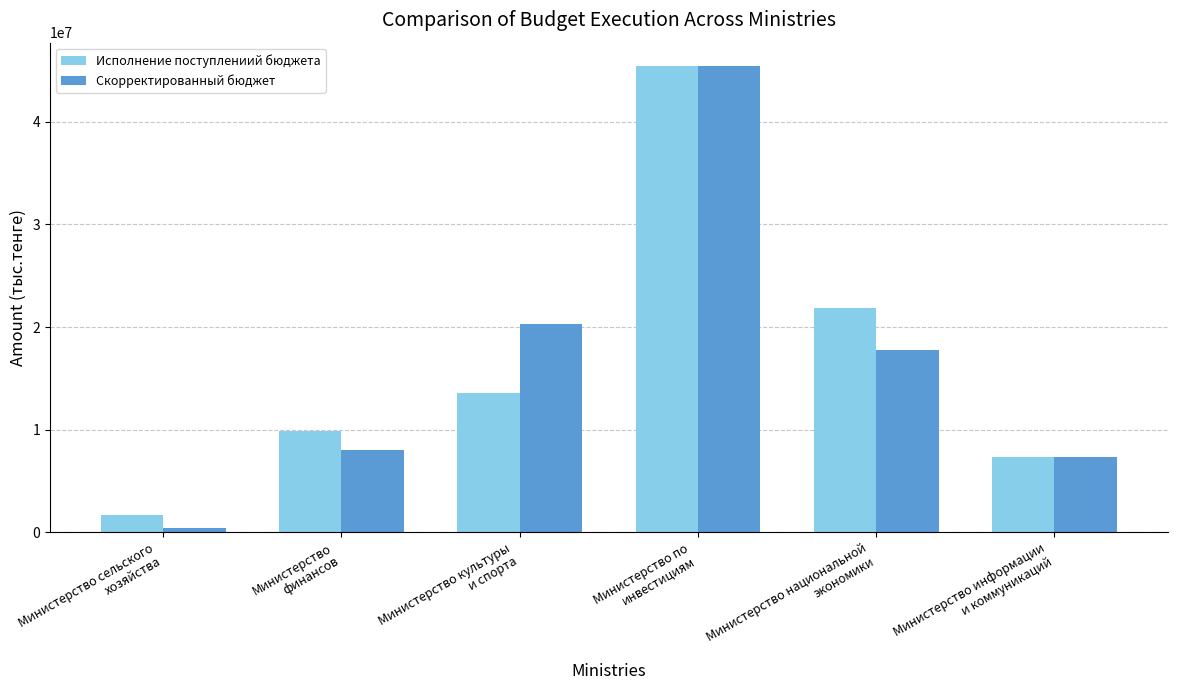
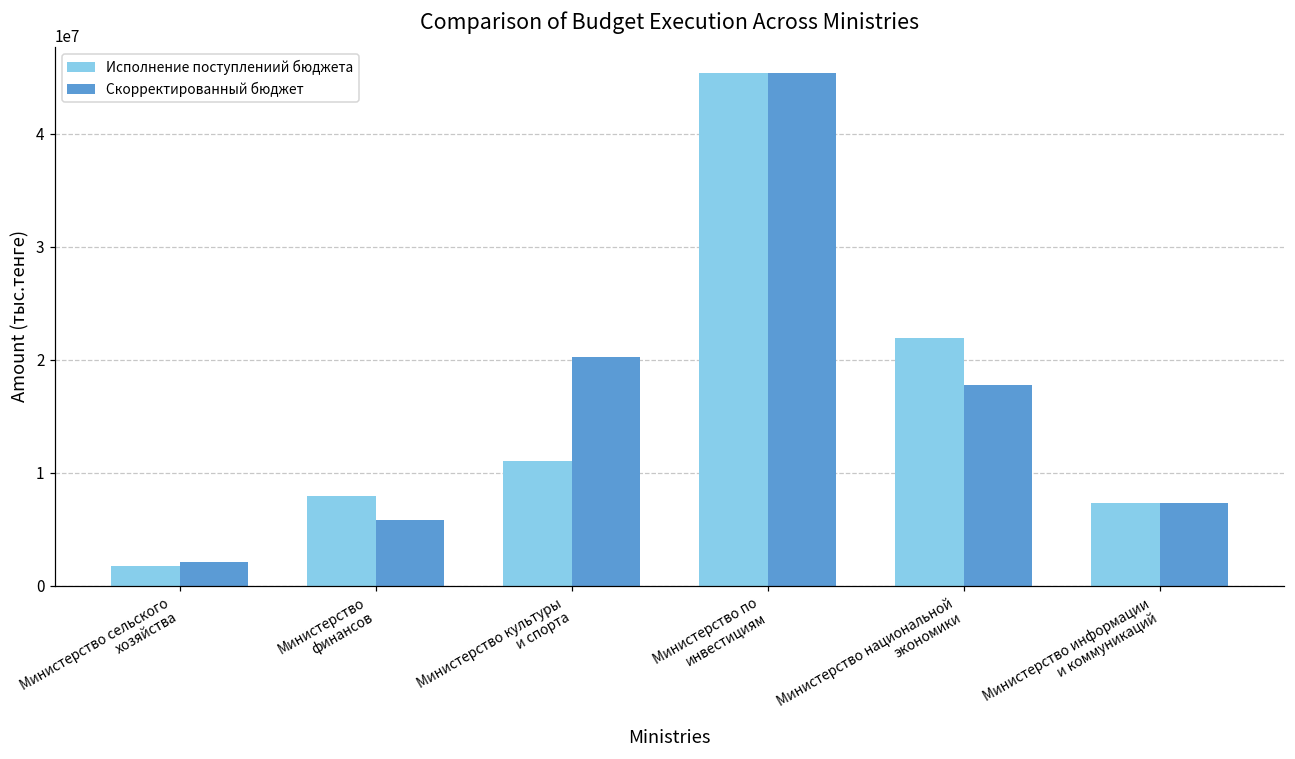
Скорректированный бюджет, Министерство сельского хозяйства: 500000 -> 2100000
Исполнение поступлениий бюджета, Министерство финансов: 9900000 -> 8000000
Скорректированный бюджет, Министерство финансов: 8000000 -> 5800000
Исполнение поступлениий бюджета, Министерство культуры и спорта: 13600000 -> 11100000
